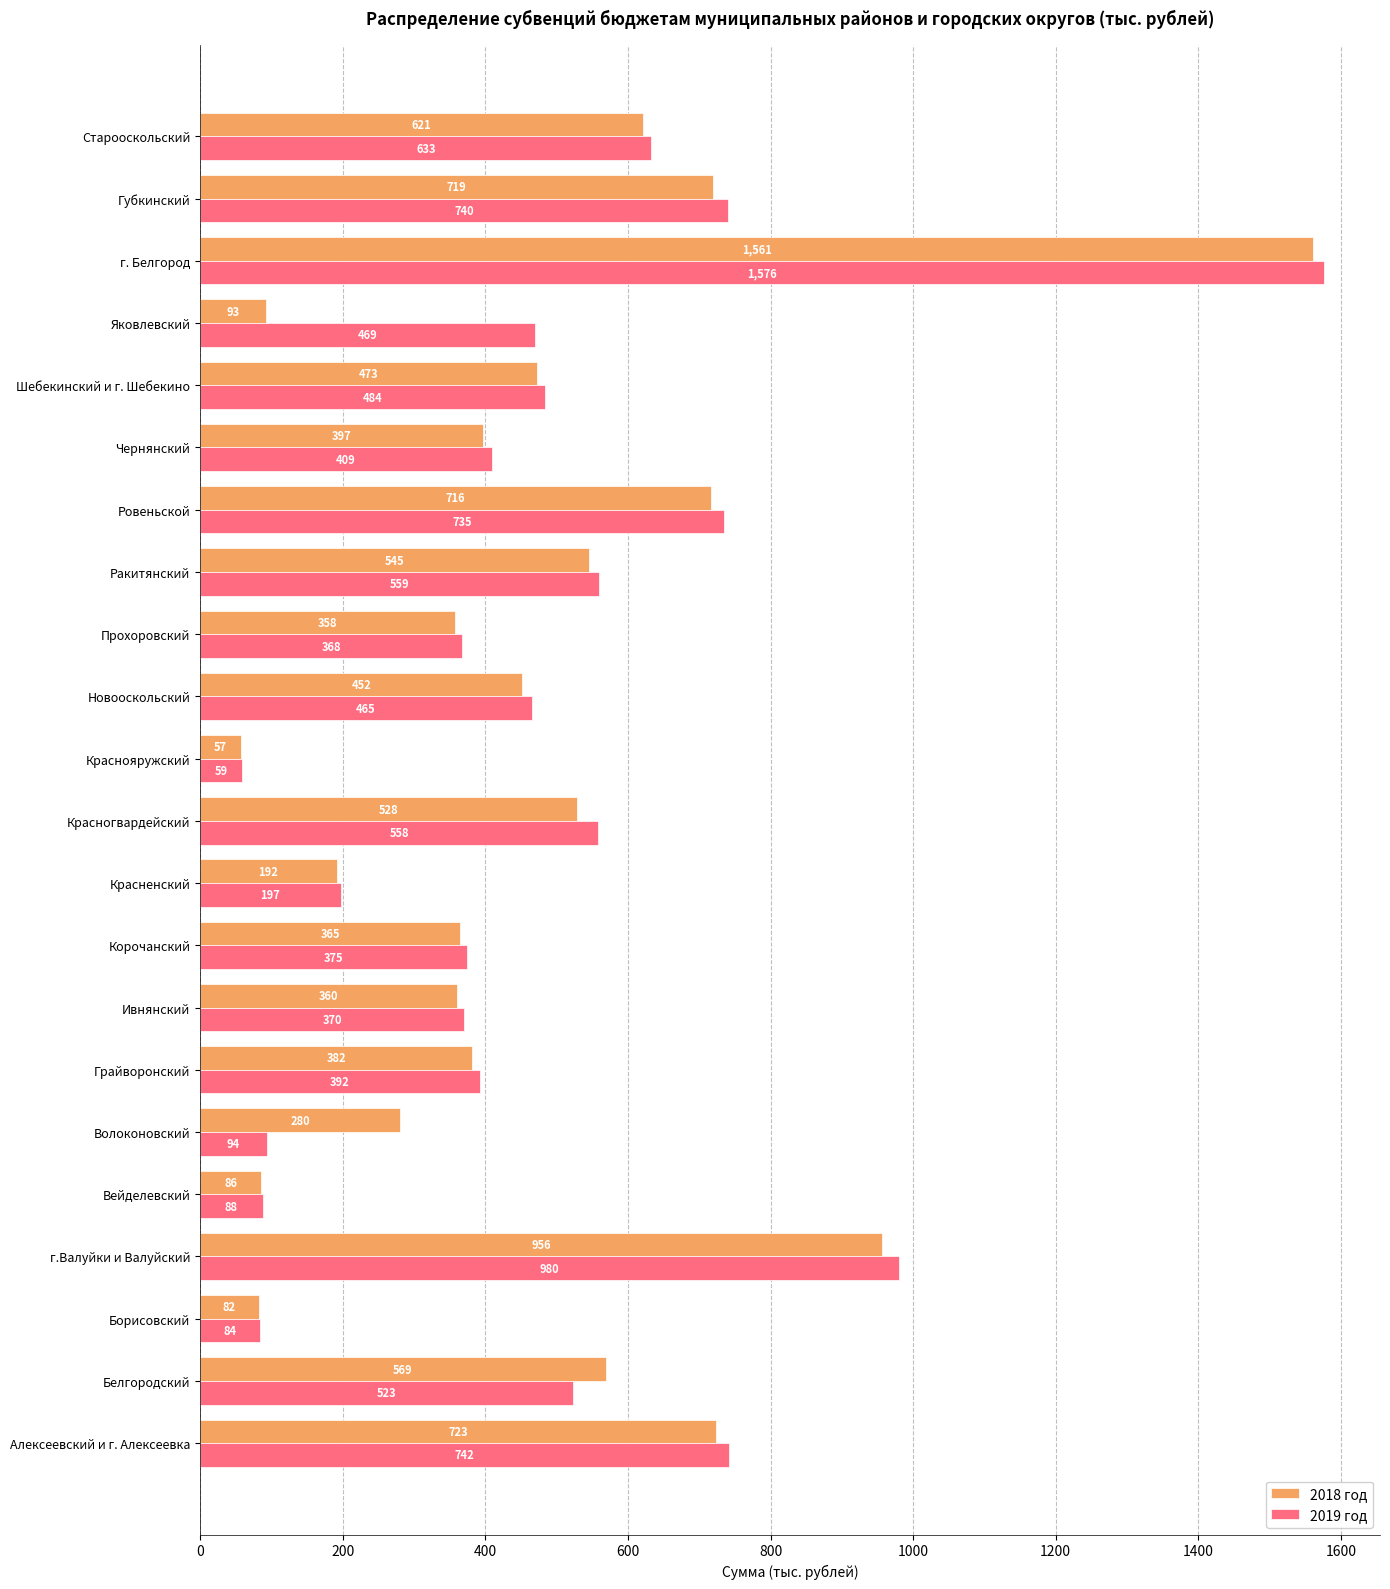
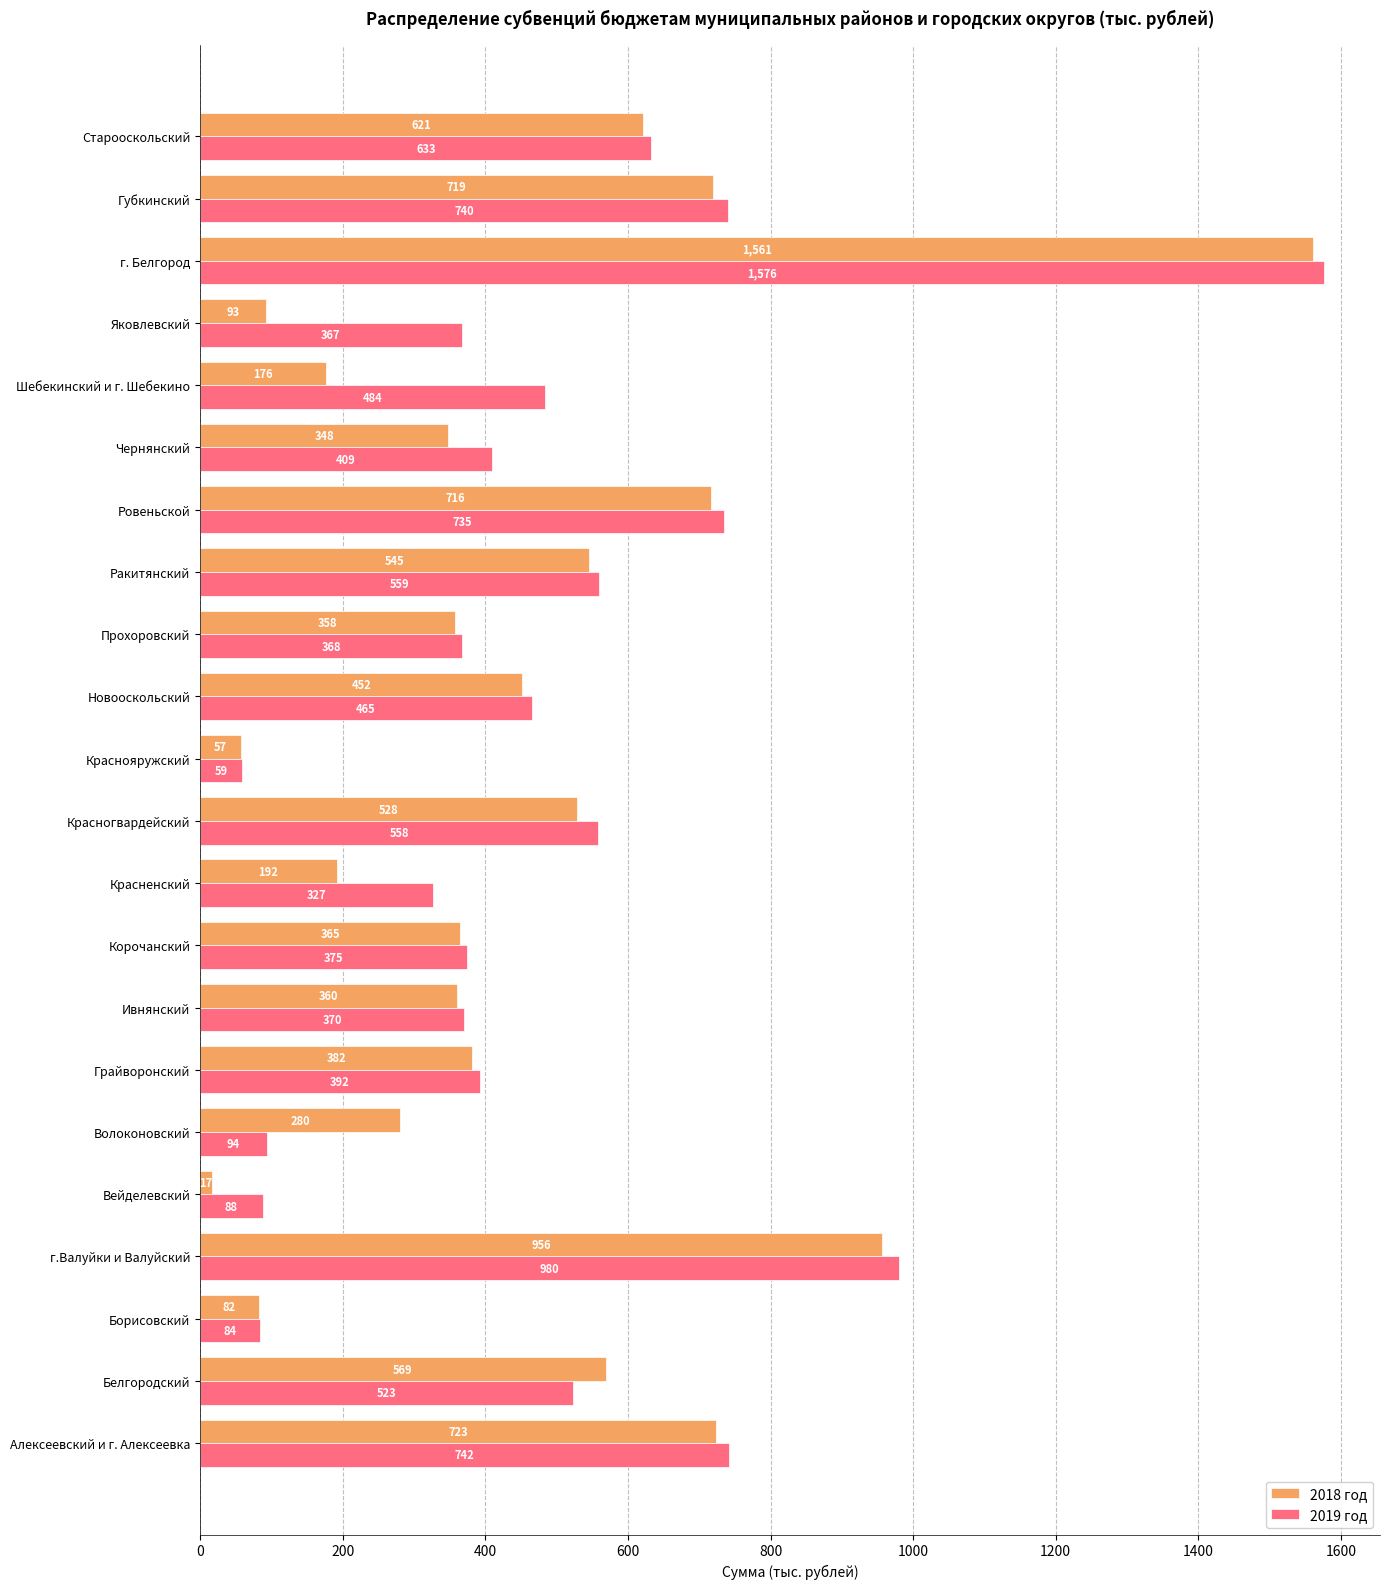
2019 год, Яковлевский: 469 -> 367
2018 год, Шебекинский и г. Шебекино: 473 -> 176
2018 год, Чернянский: 397 -> 348
2019 год, Красненский: 197 -> 327
2018 год, Вейделевский: 86 -> 17
